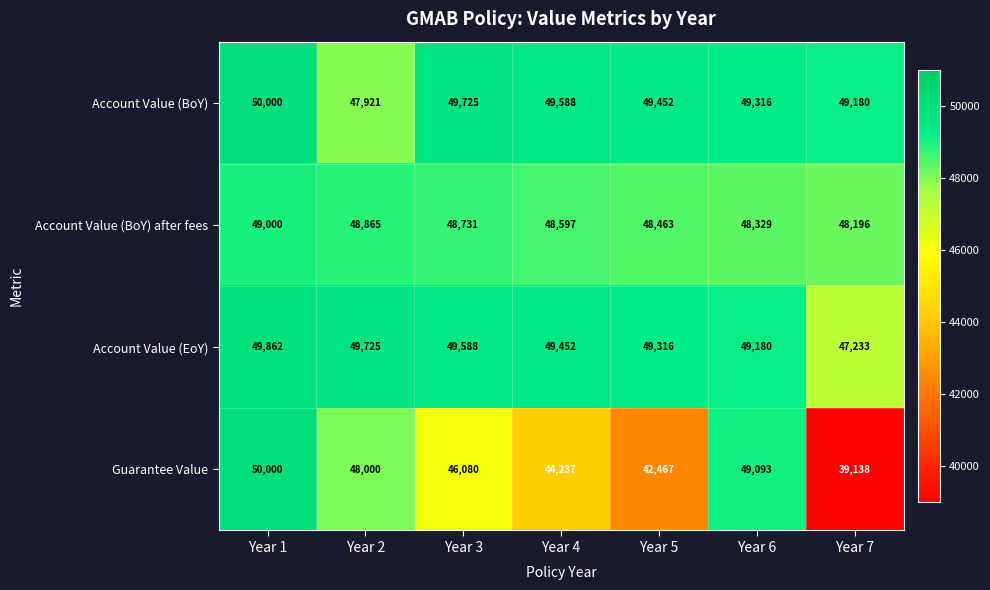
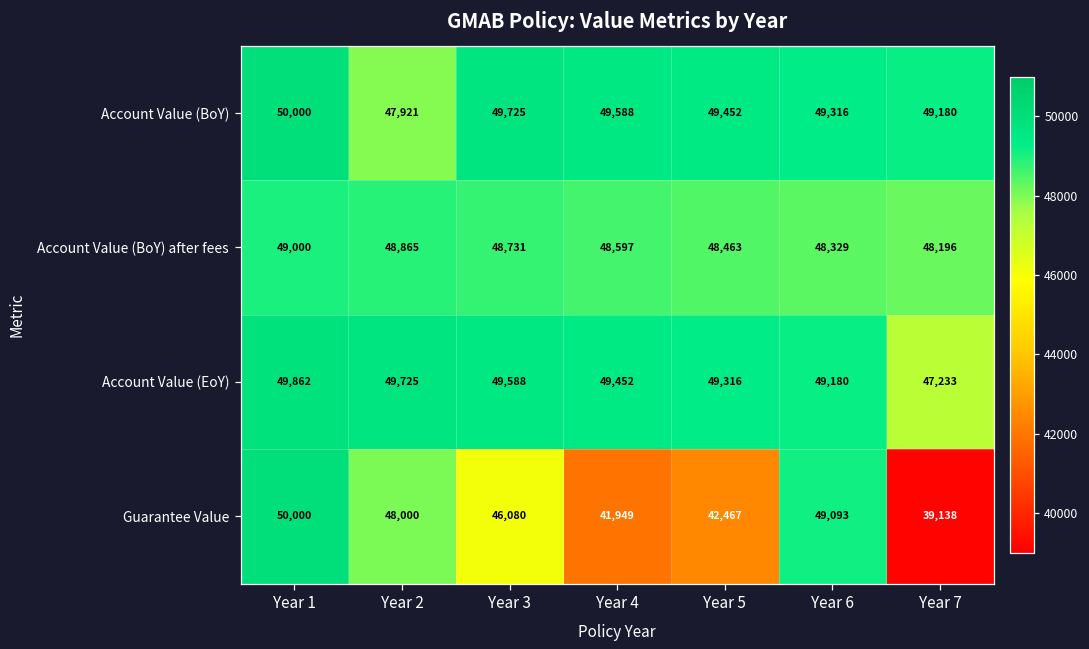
Guarantee Value, Year 4: 44,237 -> 41,949
